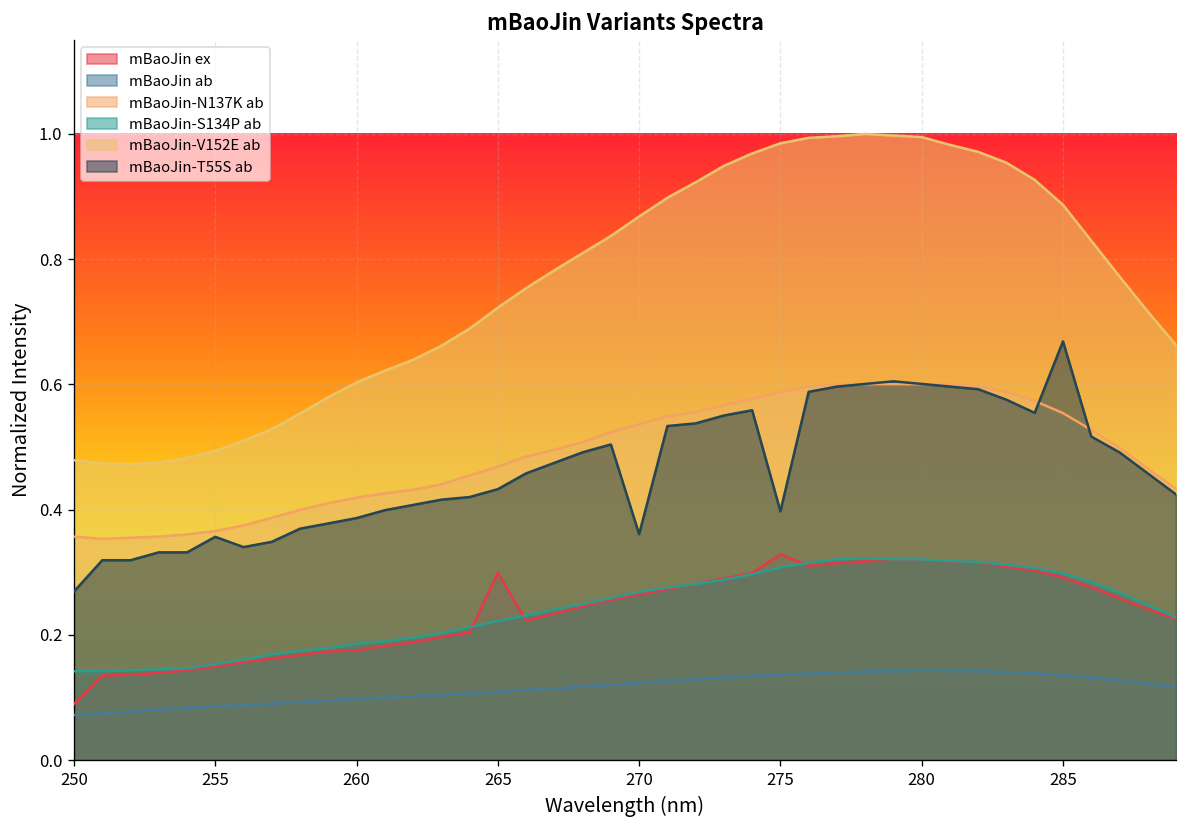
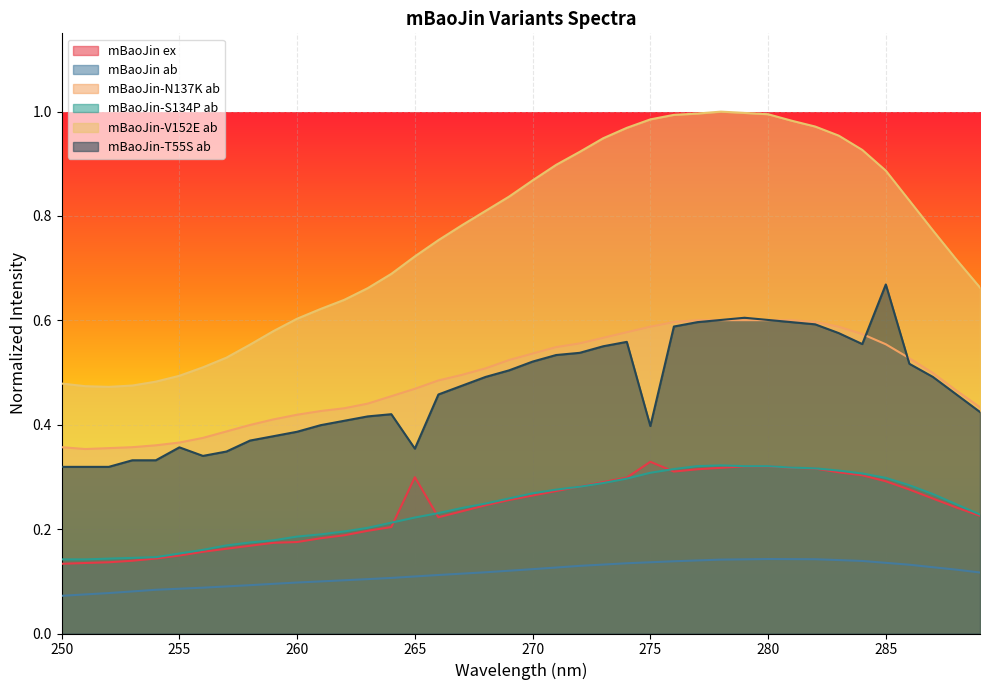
mBaoJin ex, 250: 0.09 -> 0.13
mBaoJin-T55S ab, 250: 0.27 -> 0.32
mBaoJin-T55S ab, 265: 0.43 -> 0.35
mBaoJin-T55S ab, 270: 0.36 -> 0.52
